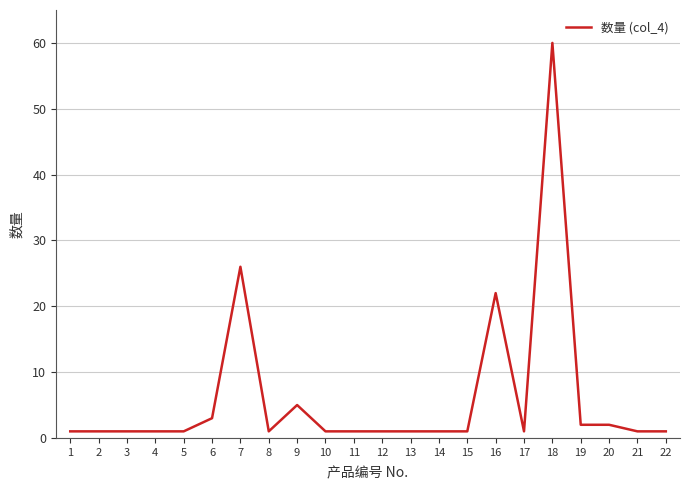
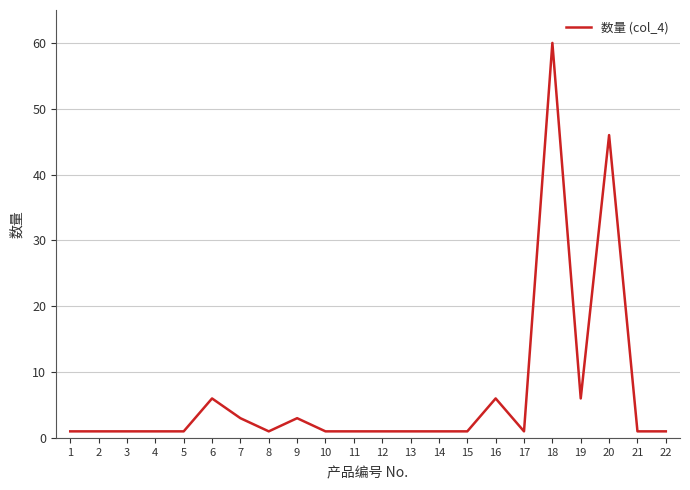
6: 3 -> 6
7: 26 -> 3
9: 5 -> 3
16: 22 -> 6
19: 2 -> 6
20: 2 -> 46
